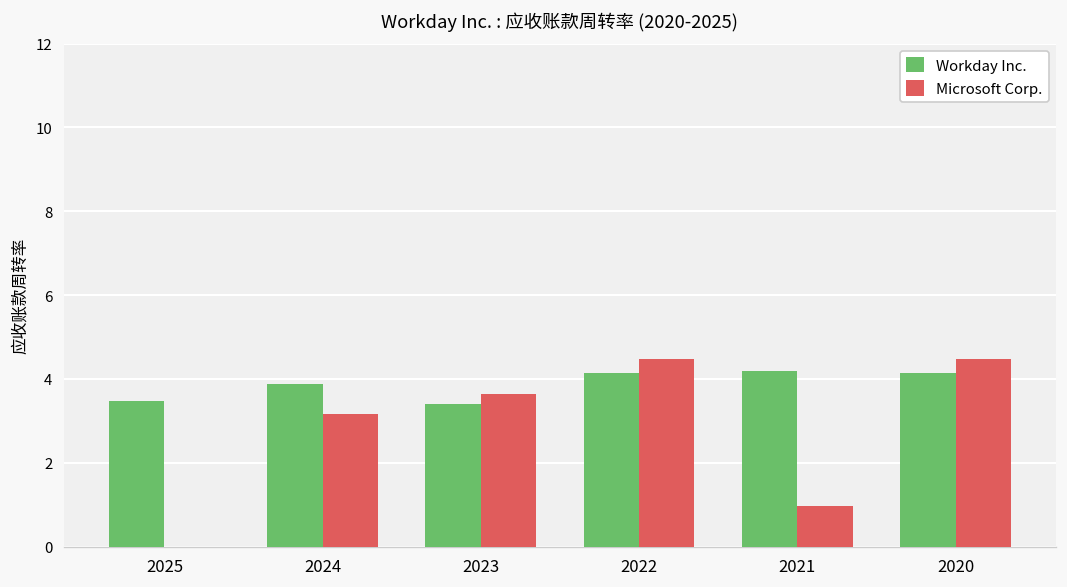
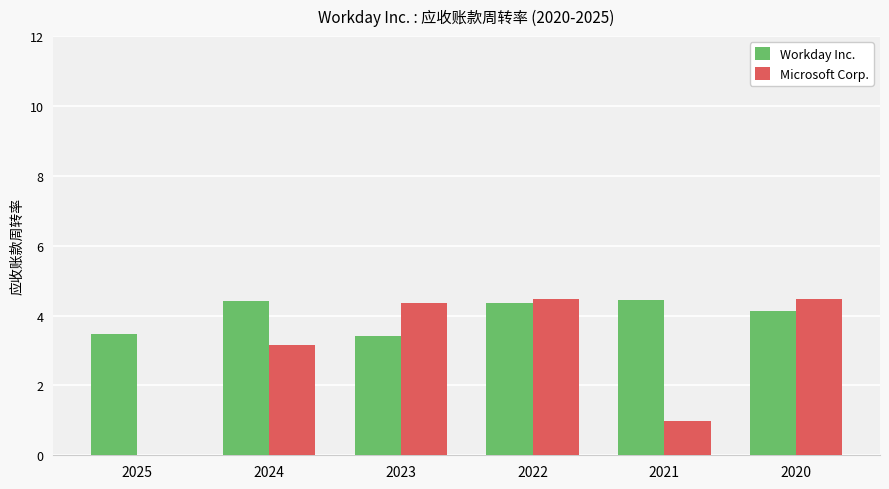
Workday Inc., 2024: 3.9 -> 4.4
Microsoft Corp., 2023: 3.6 -> 4.4
Workday Inc., 2022: 4.1 -> 4.4
Workday Inc., 2021: 4.2 -> 4.5
